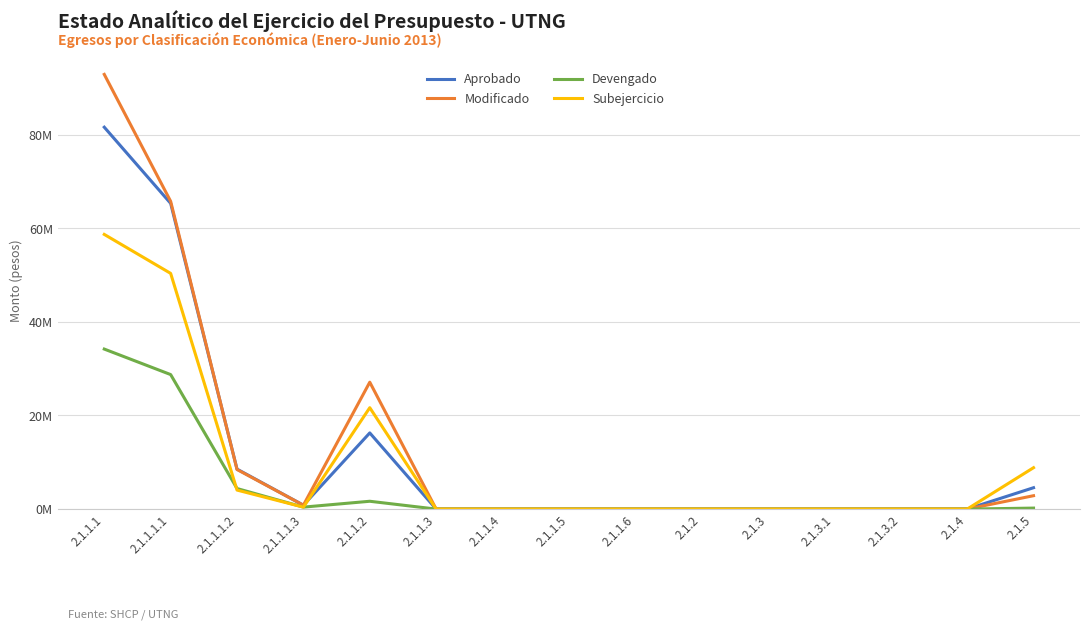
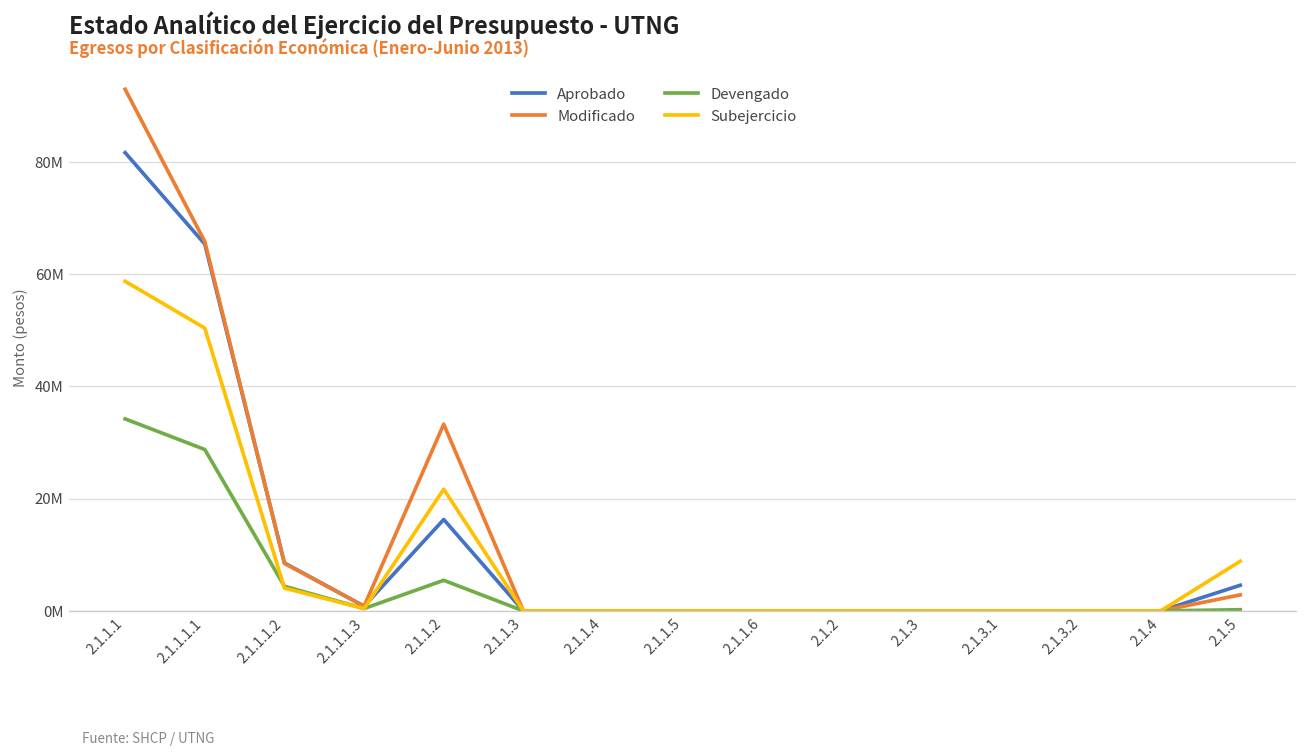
Modificado, 2.1.1.2: 27000000 -> 33000000
Devengado, 2.1.1.2: 2000000 -> 5000000
